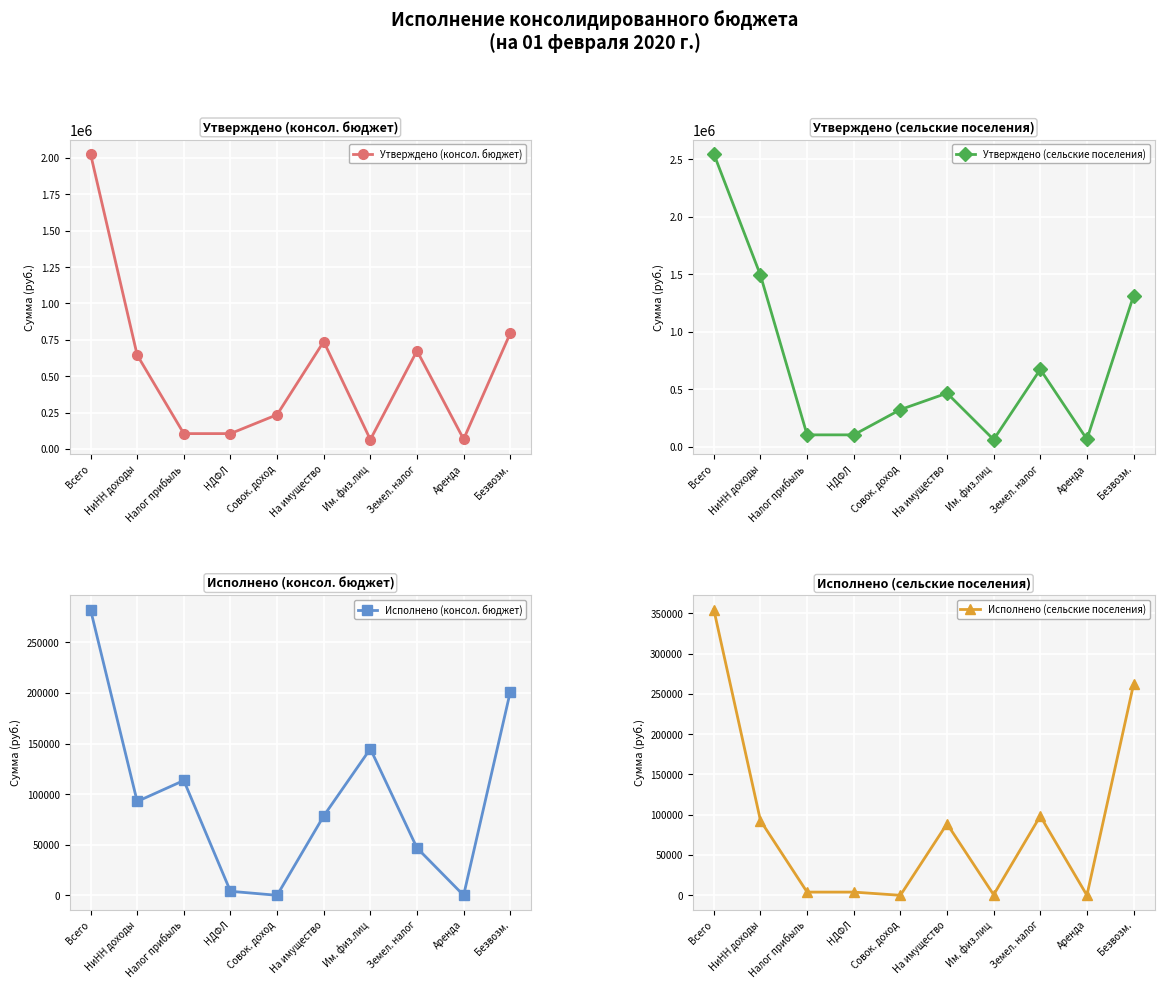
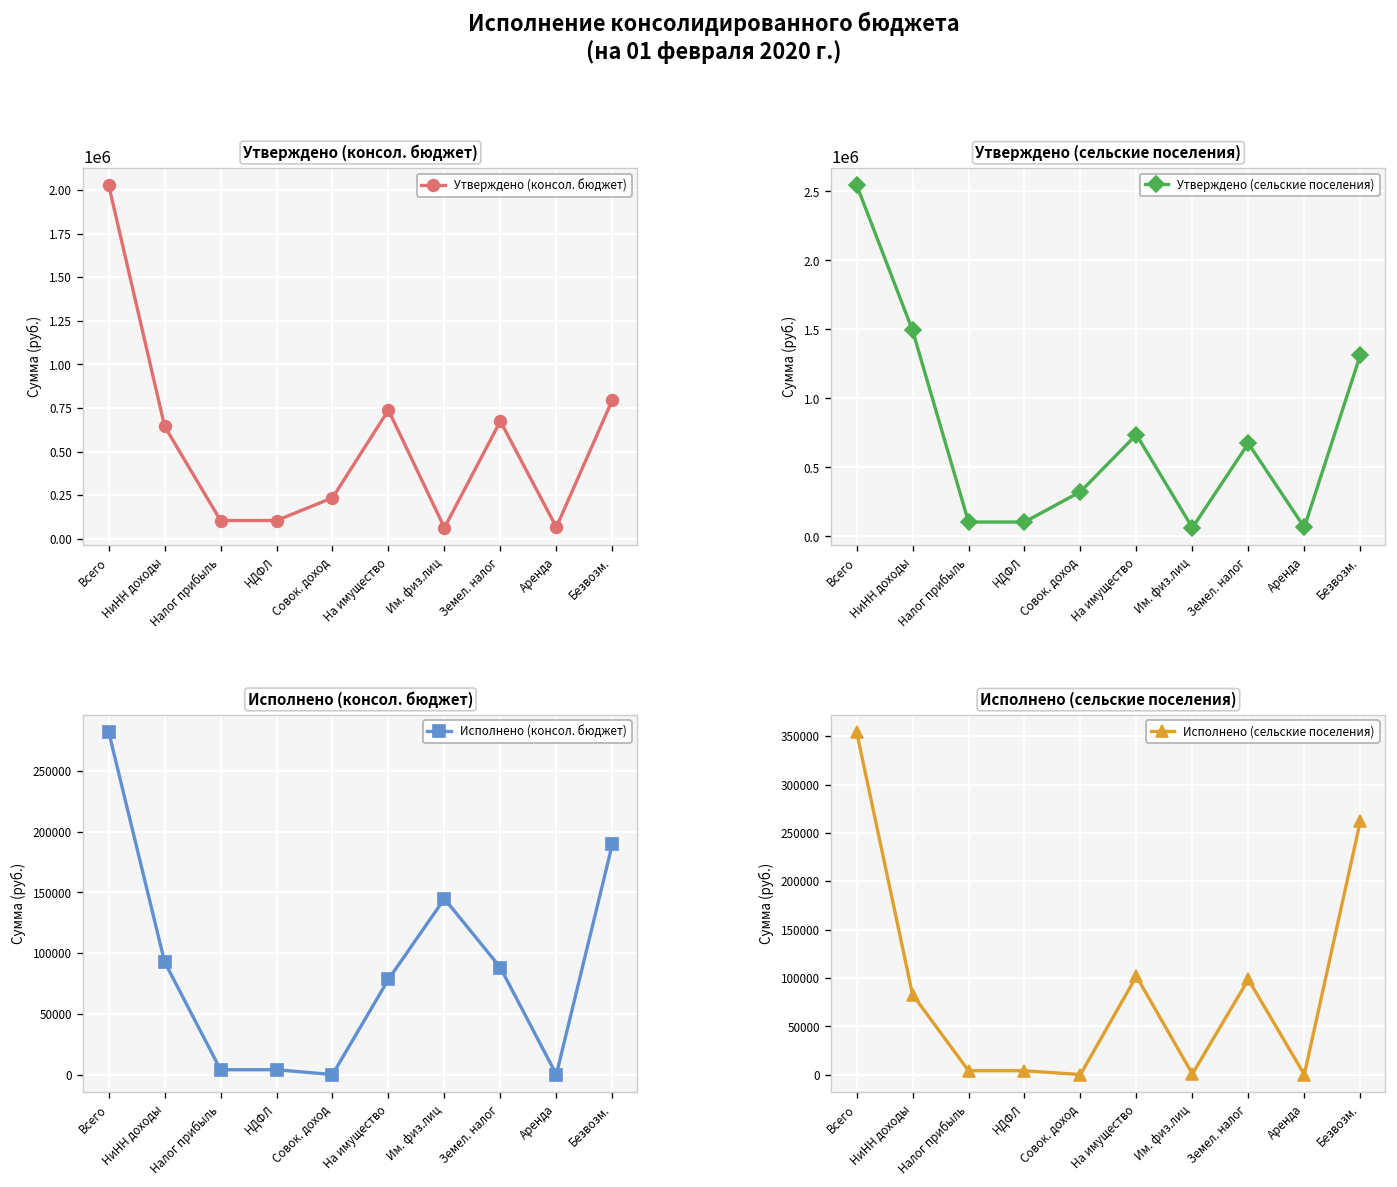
Утверждено (сельские поселения), На имущество: 470000 -> 740000
Исполнено (консол. бюджет), Налог прибыль: 113000 -> 4000
Исполнено (консол. бюджет), Земел. налог: 47000 -> 88000
Исполнено (консол. бюджет), Безвозм.: 201000 -> 190000
Исполнено (сельские поселения), НиНН доходы: 90000 -> 80000
Исполнено (сельские поселения), На имущество: 90000 -> 100000
